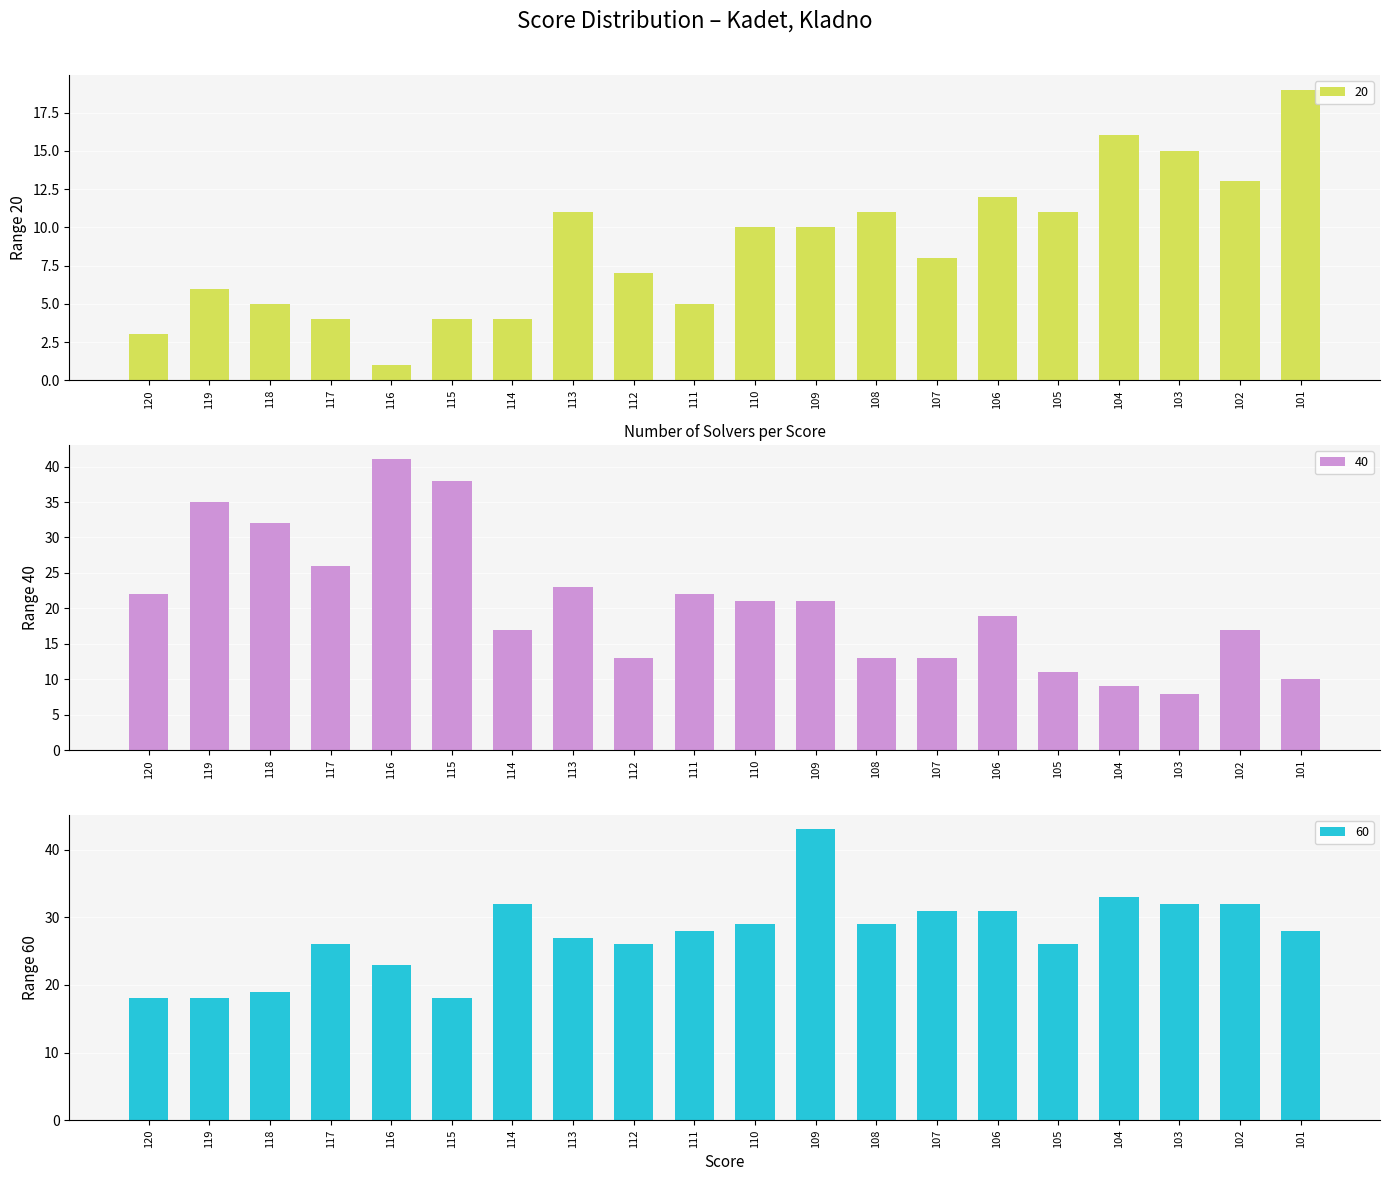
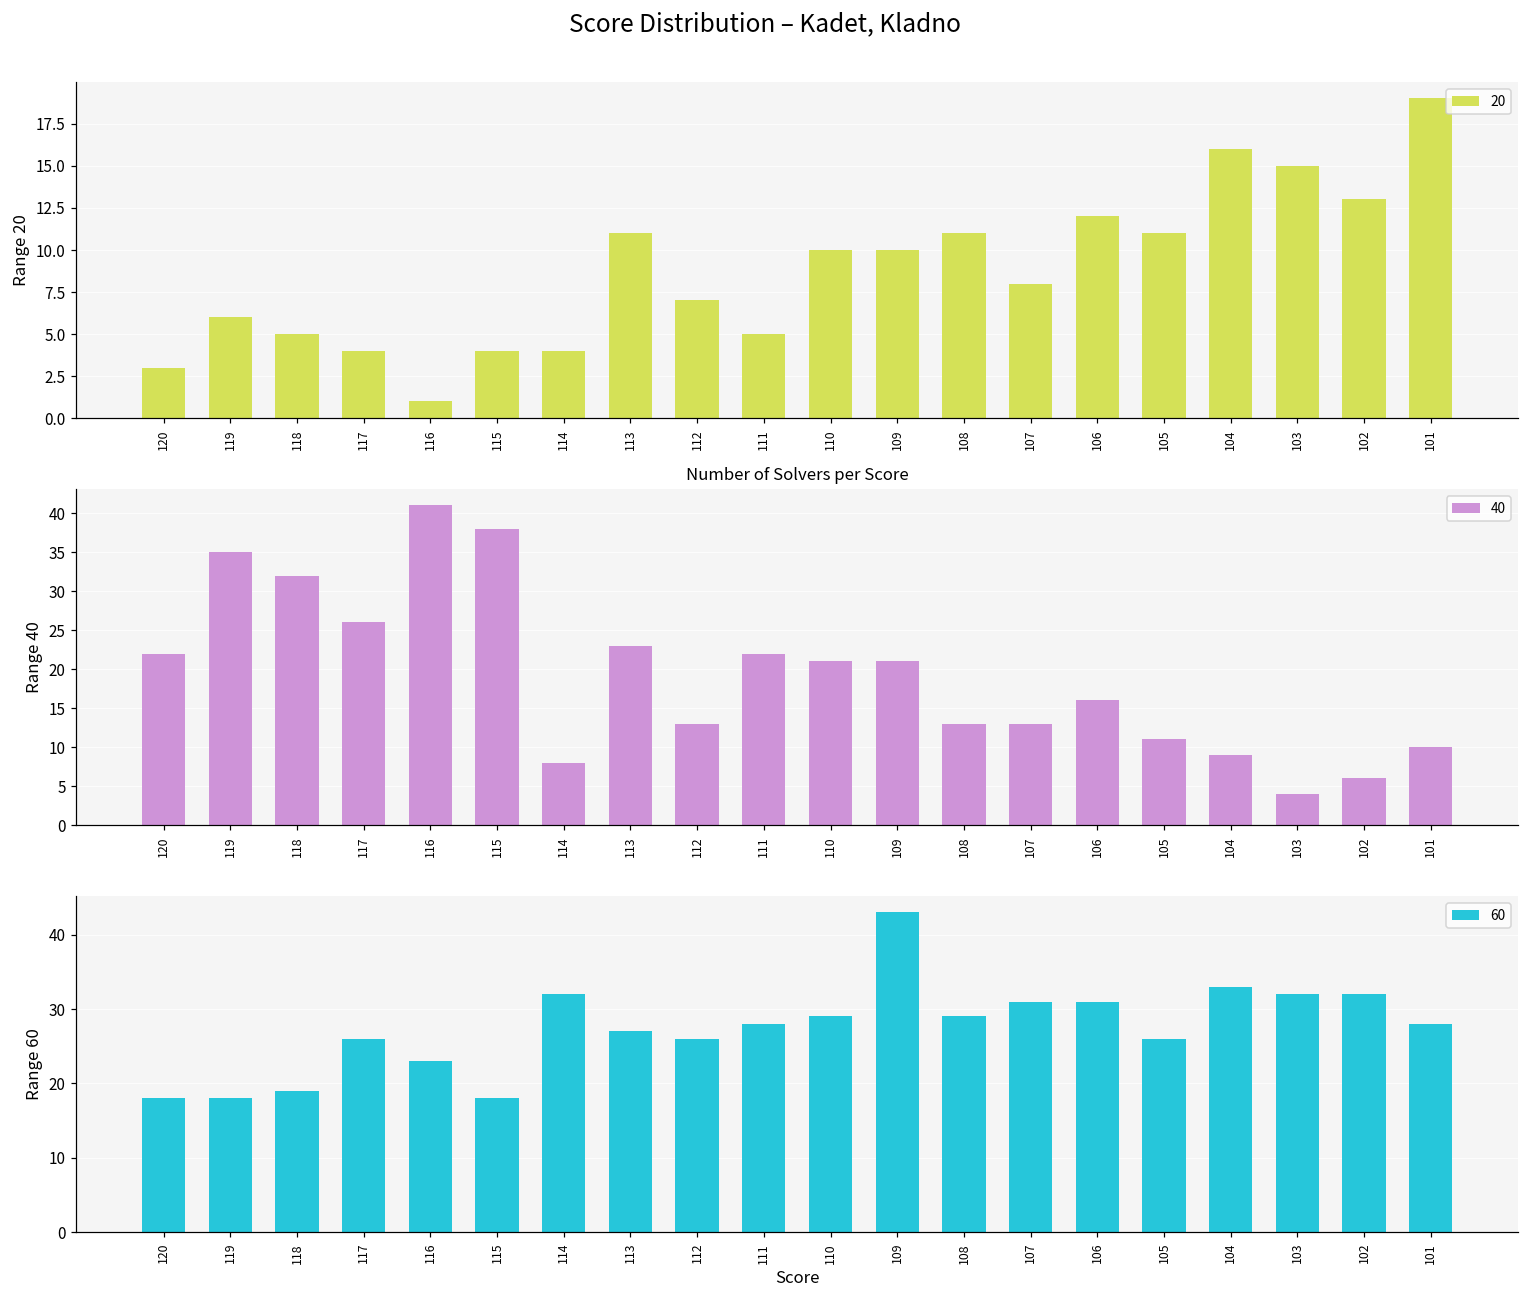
Number of Solvers per Score, 114: 17 -> 8
Number of Solvers per Score, 106: 19 -> 16
Number of Solvers per Score, 103: 8 -> 4
Number of Solvers per Score, 102: 17 -> 6
